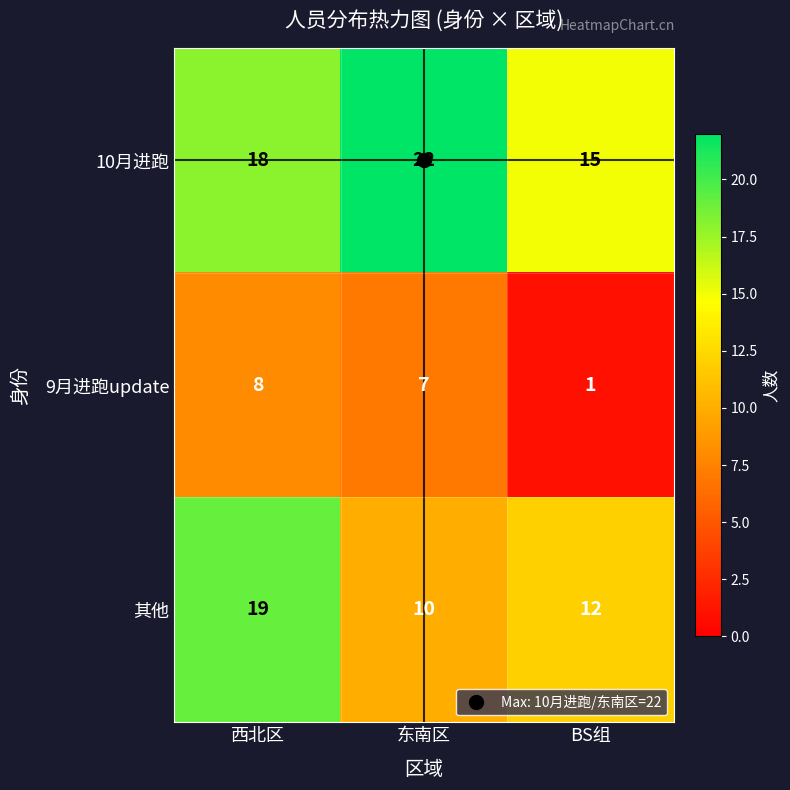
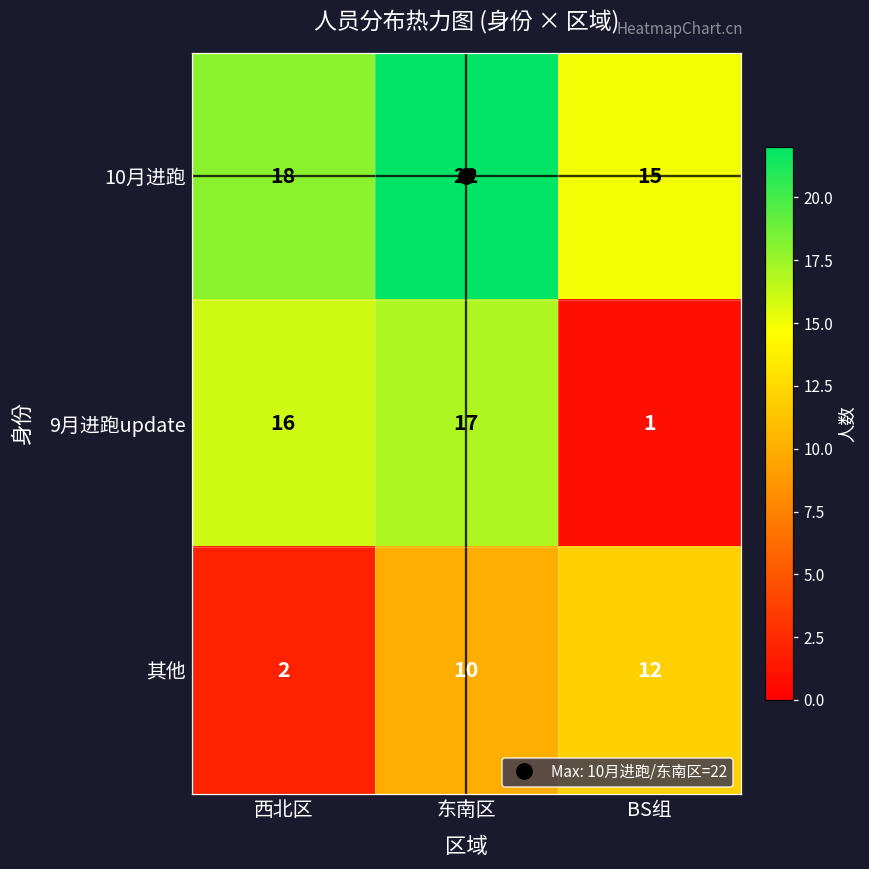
9月进跑update, 西北区: 8 -> 16
9月进跑update, 东南区: 7 -> 17
其他, 西北区: 19 -> 2
